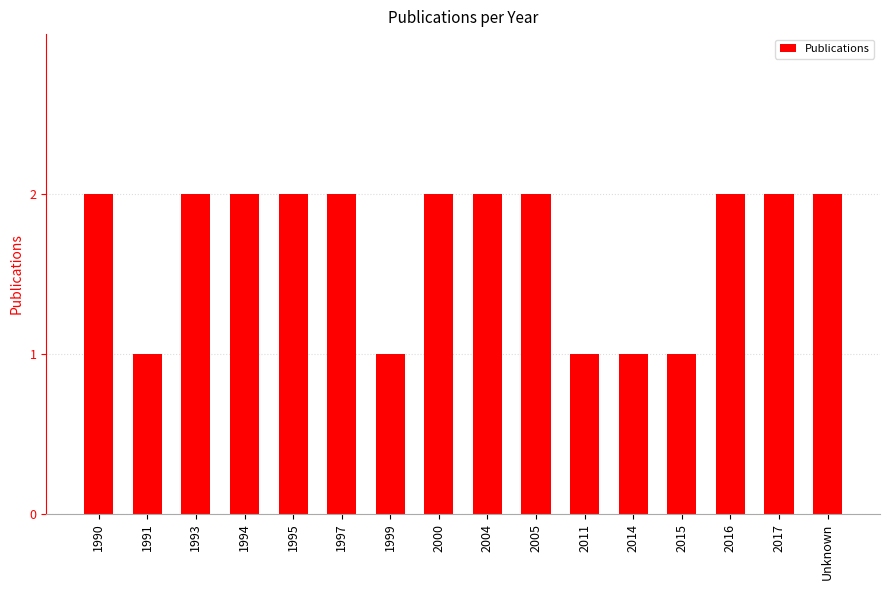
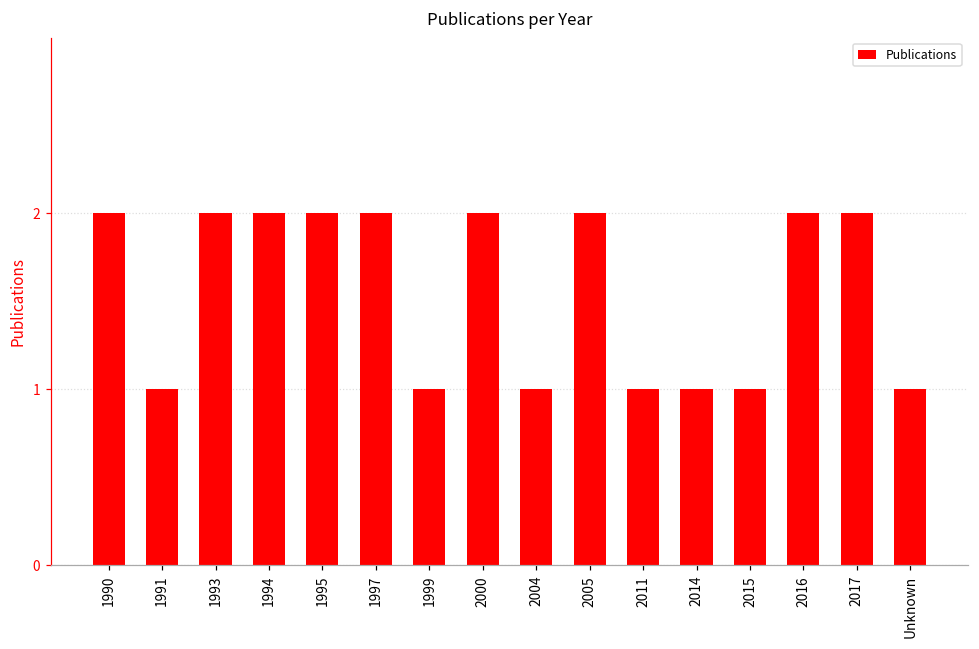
2004: 2 -> 1
Unknown: 2 -> 1
